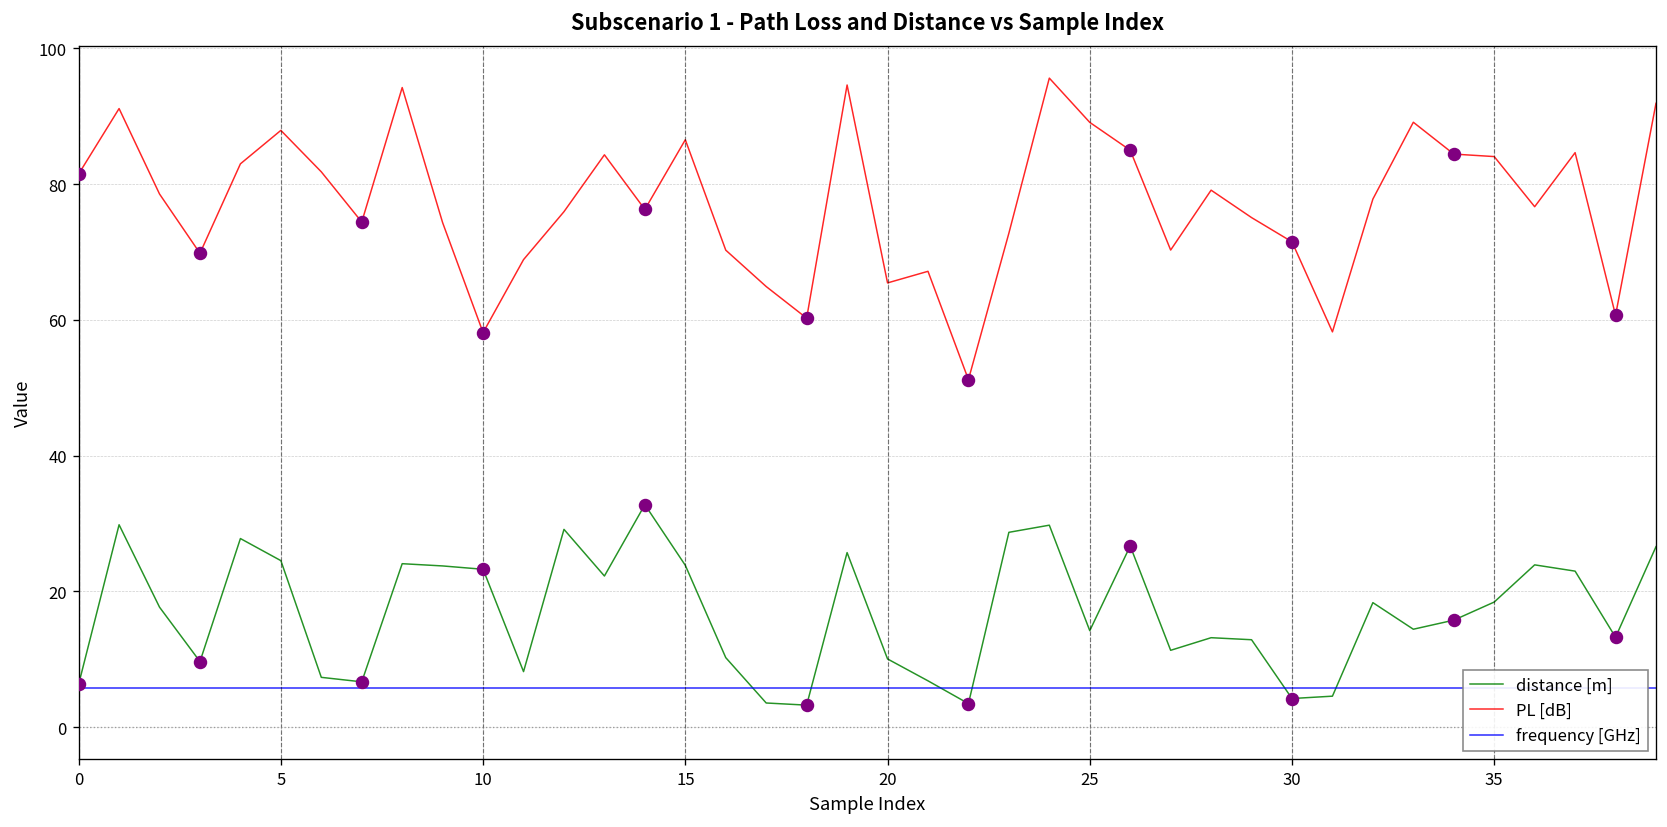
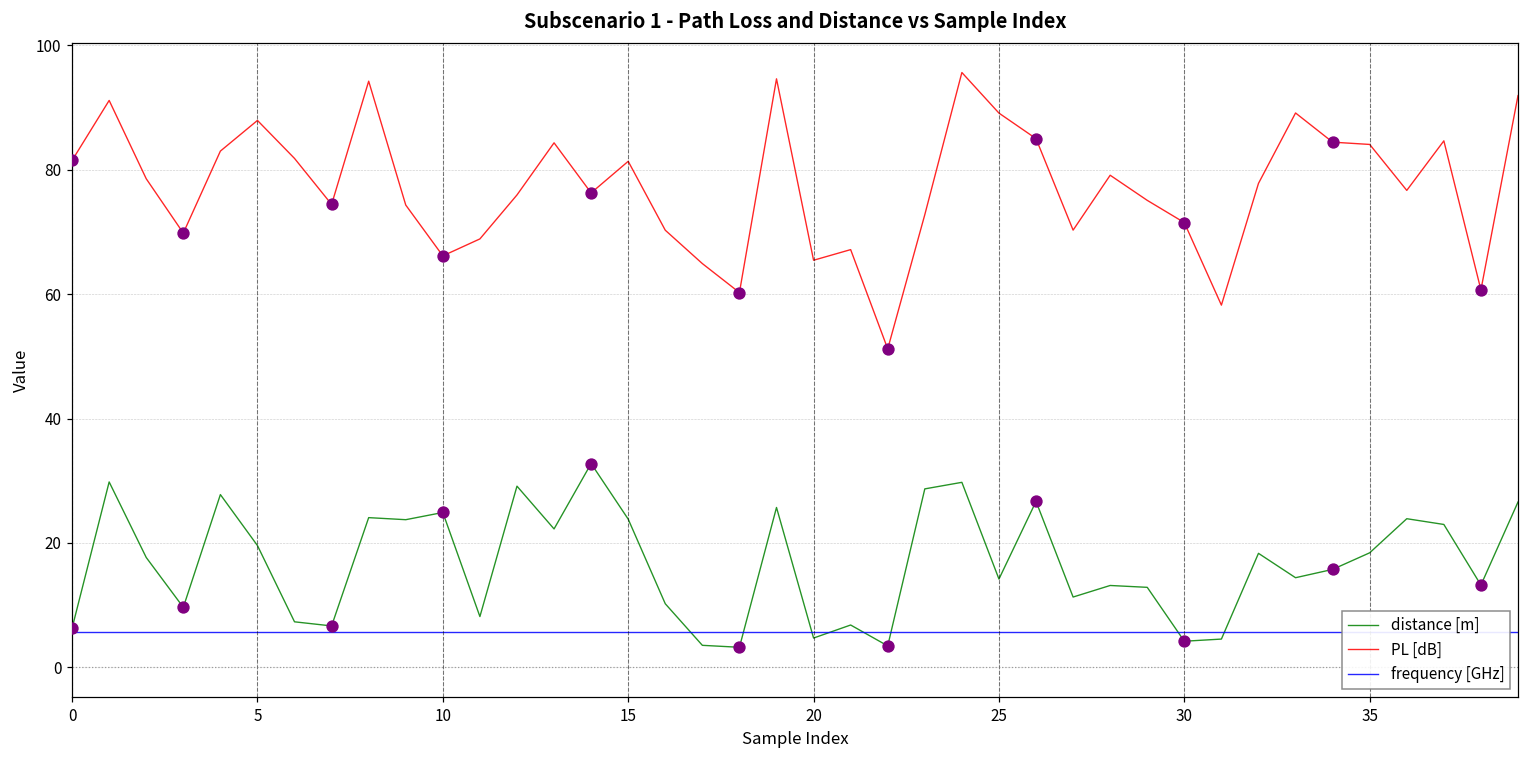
distance [m], 5: 25 -> 20
distance [m], 10: 23 -> 25
PL [dB], 10: 58 -> 66
PL [dB], 15: 87 -> 81
distance [m], 20: 10 -> 5
